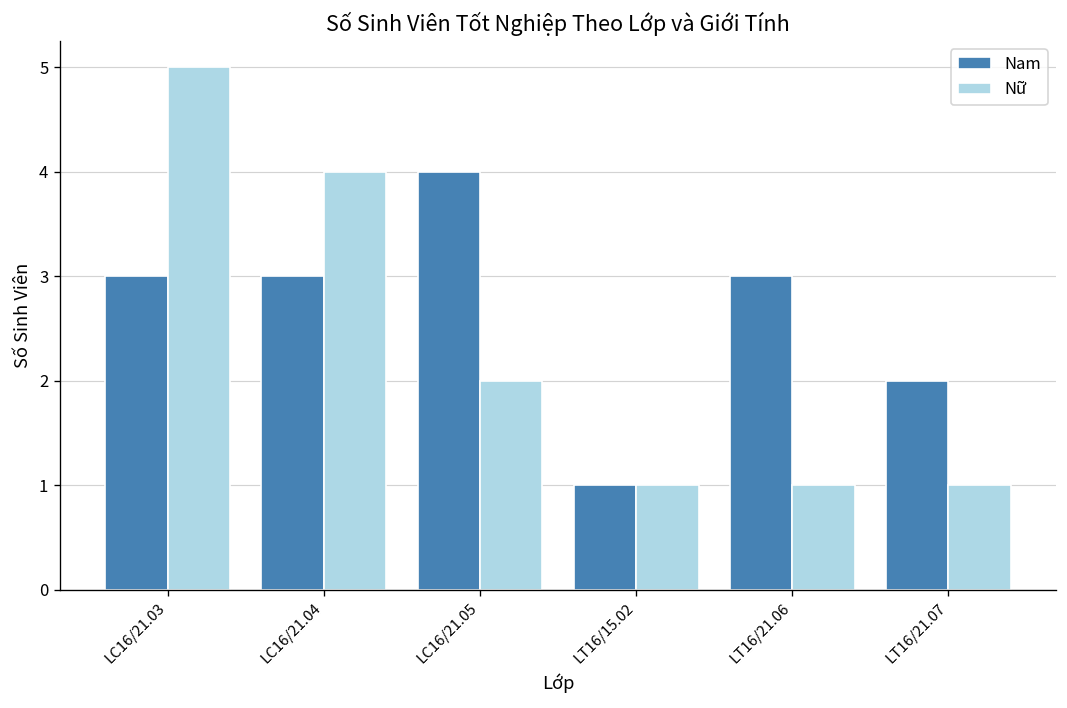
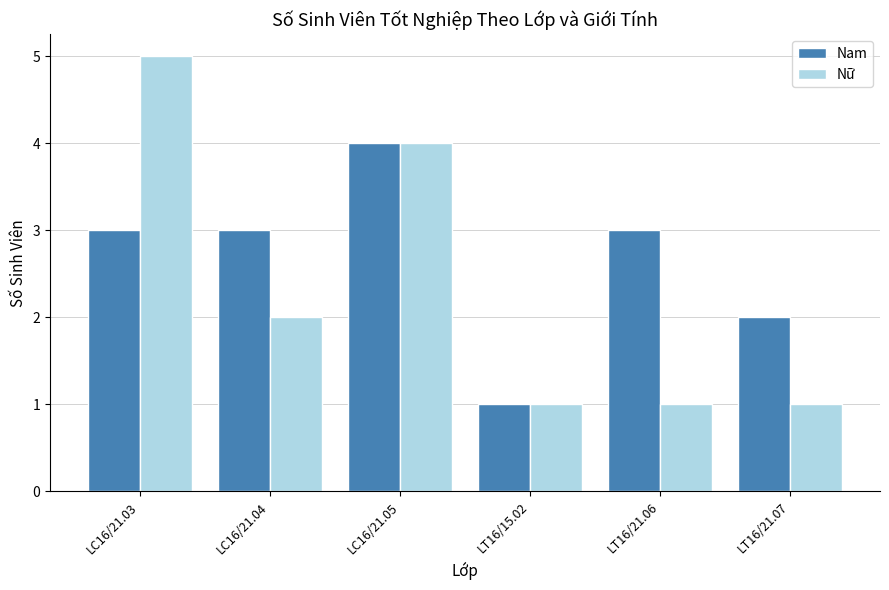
Nữ, LC16/21.04: 4 -> 2
Nữ, LC16/21.05: 2 -> 4
